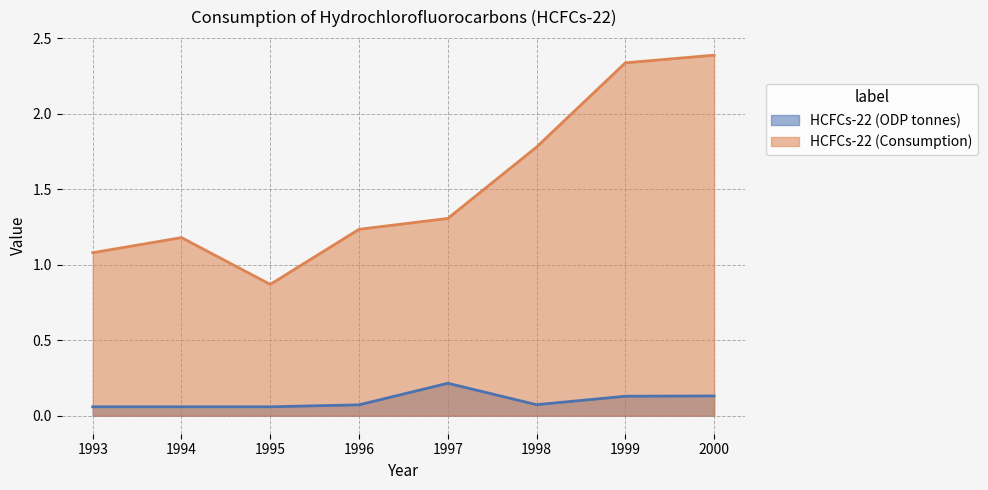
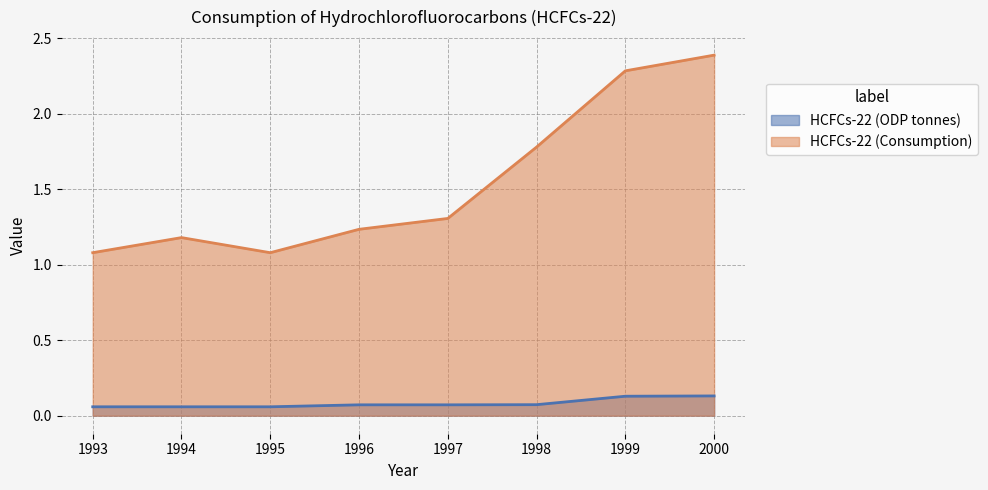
HCFCs-22 (Consumption), 1995: 0.87 -> 1.08
HCFCs-22 (ODP tonnes), 1997: 0.22 -> 0.07
HCFCs-22 (Consumption), 1999: 2.34 -> 2.29
